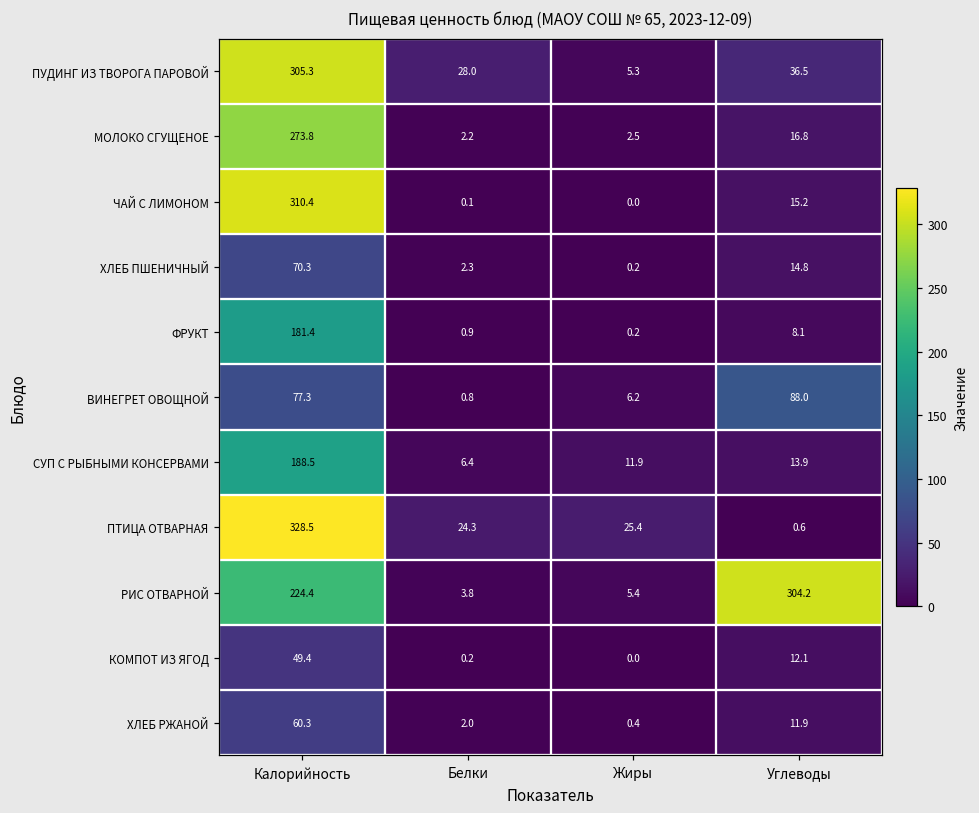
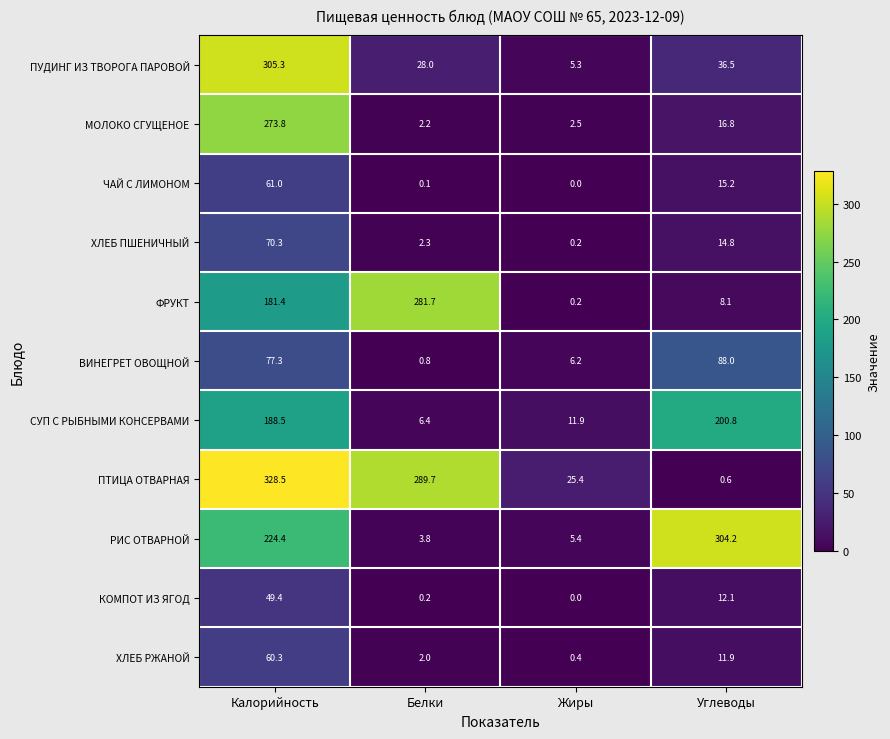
ЧАЙ С ЛИМОНОМ, Калорийность: 310.4 -> 61.0
ФРУКТ, Белки: 0.9 -> 281.7
СУП С РЫБНЫМИ КОНСЕРВАМИ, Углеводы: 13.9 -> 200.8
ПТИЦА ОТВАРНАЯ, Белки: 24.3 -> 289.7
